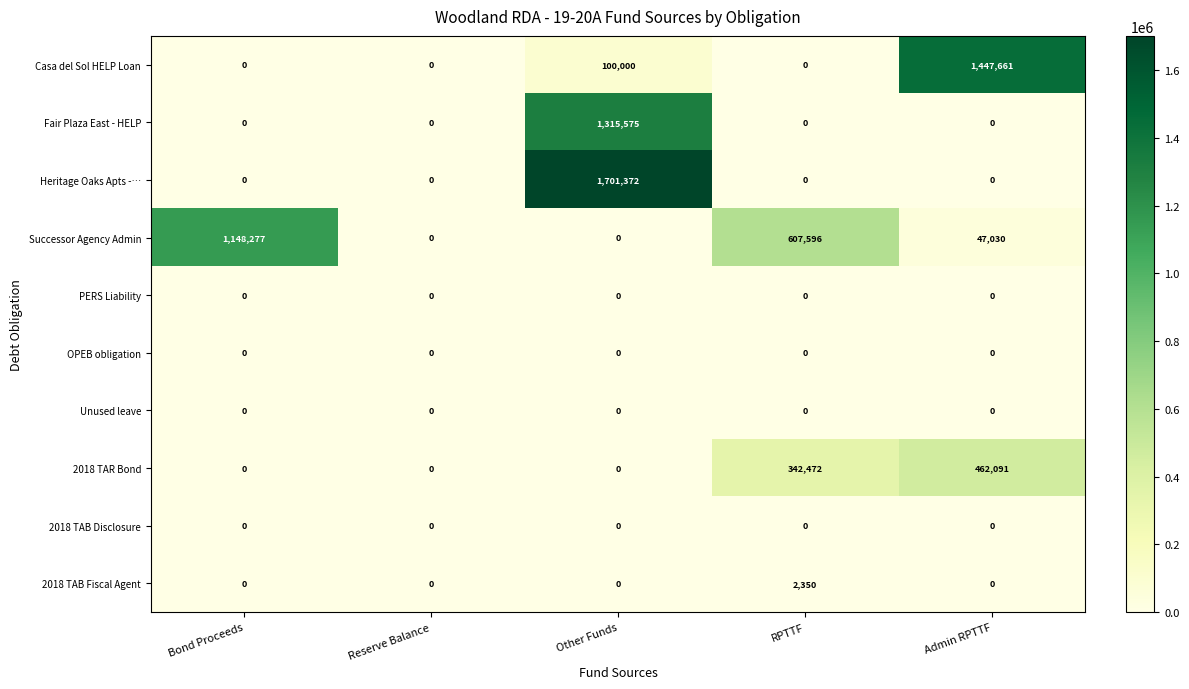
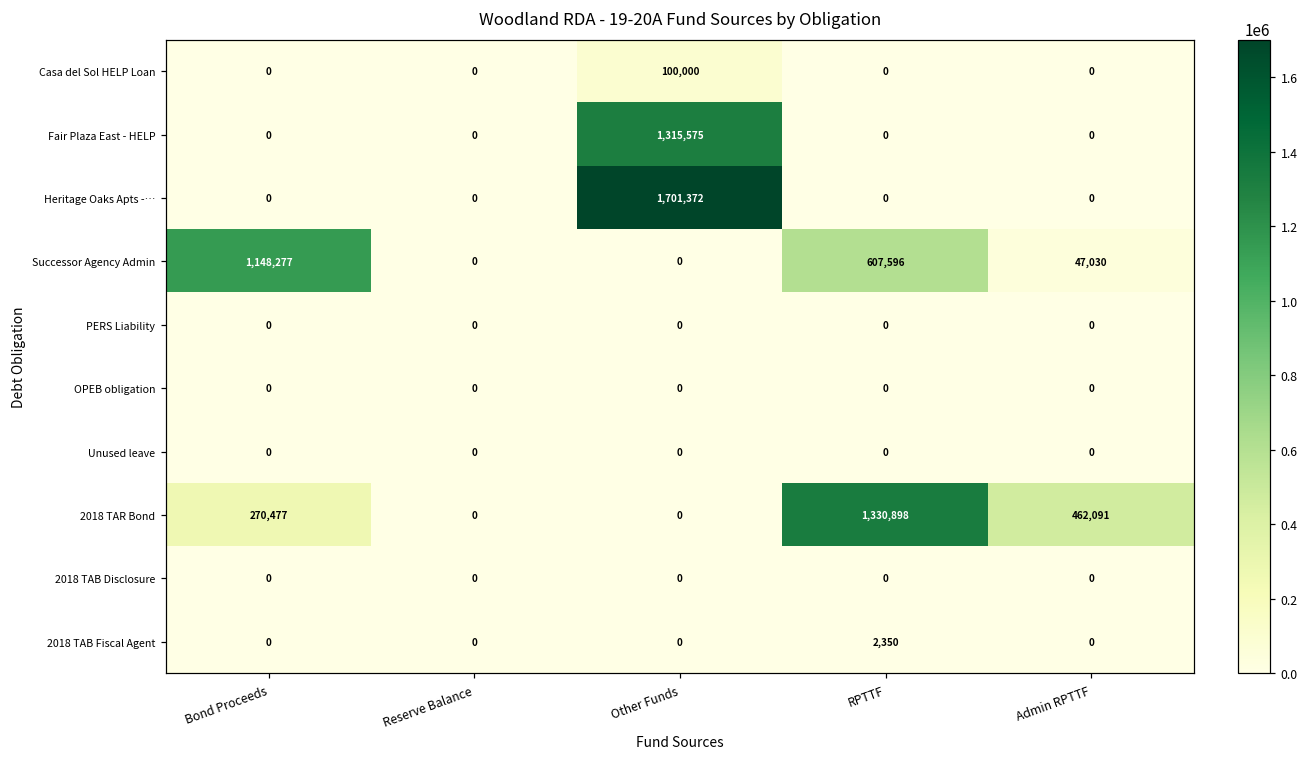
Casa del Sol HELP Loan, Admin RPTTF: 1,447,661 -> 0
2018 TAR Bond, Bond Proceeds: 0 -> 270,477
2018 TAR Bond, RPTTF: 342,472 -> 1,330,898
